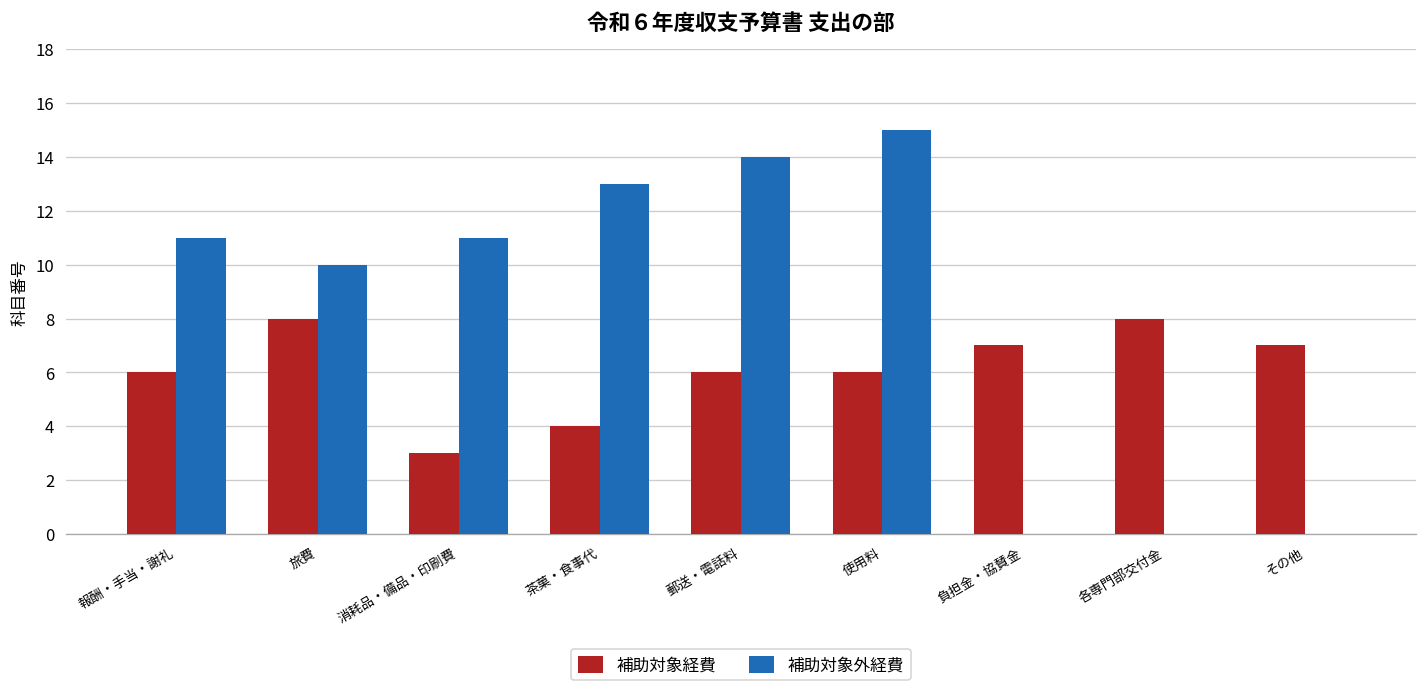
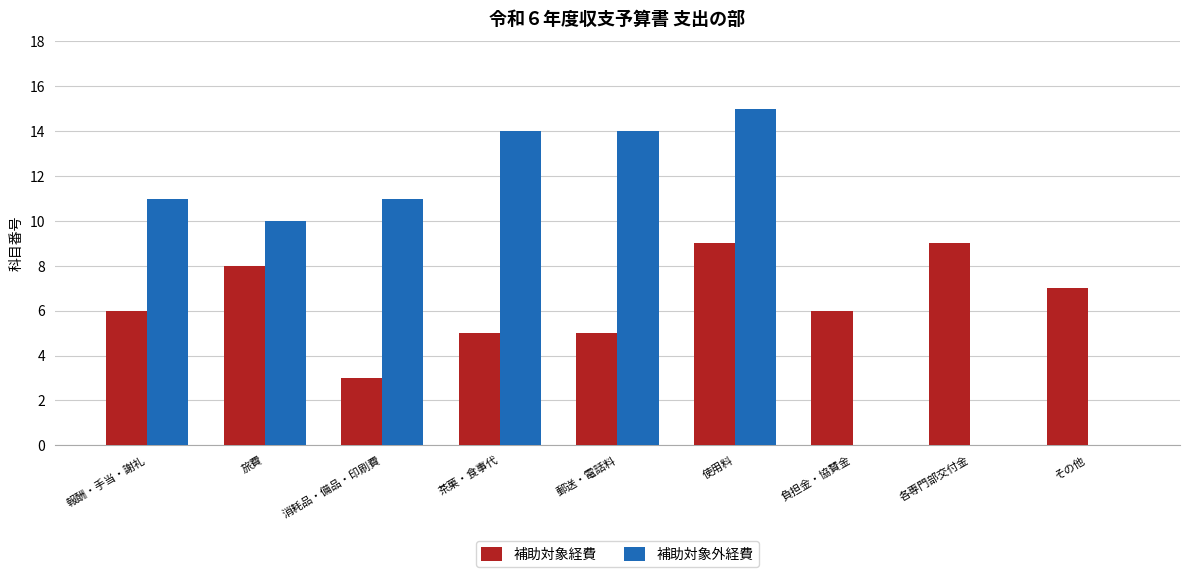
補助対象経費, 茶菓・食事代: 4 -> 5
補助対象外経費, 茶菓・食事代: 13 -> 14
補助対象経費, 郵送・電話料: 6 -> 5
補助対象経費, 使用料: 6 -> 9
補助対象経費, 負担金・協賛金: 7 -> 6
補助対象経費, 各専門部交付金: 8 -> 9
